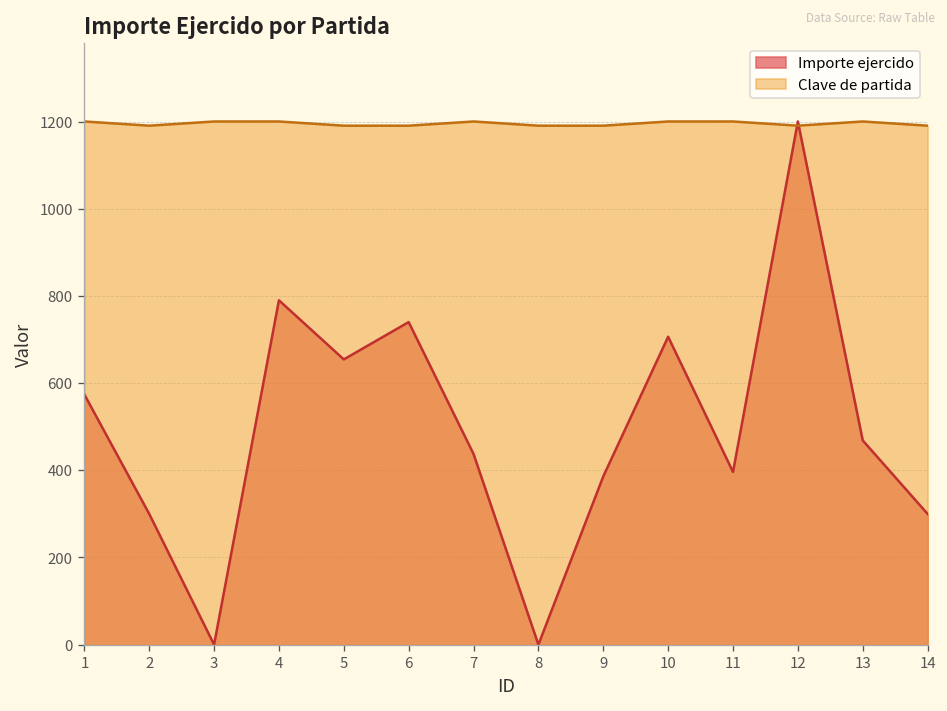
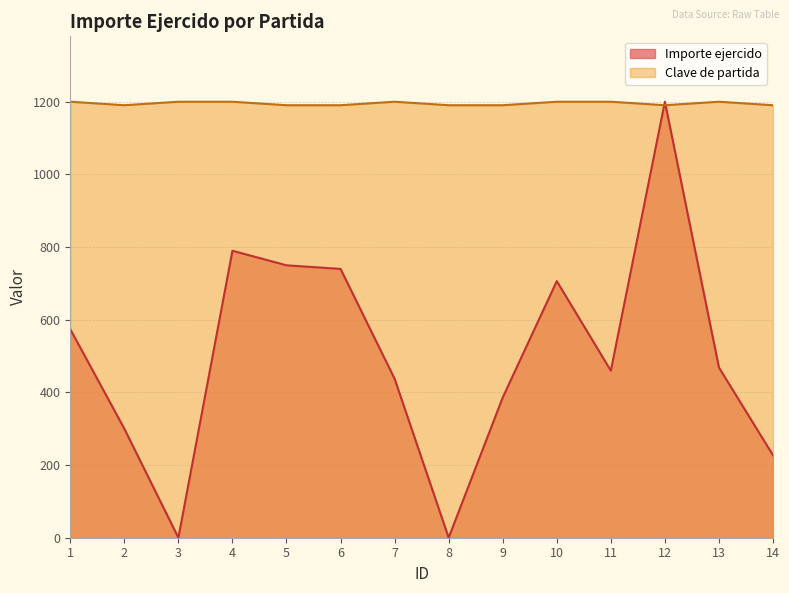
Importe ejercido, 5: 650 -> 750
Importe ejercido, 11: 400 -> 460
Importe ejercido, 14: 300 -> 230
